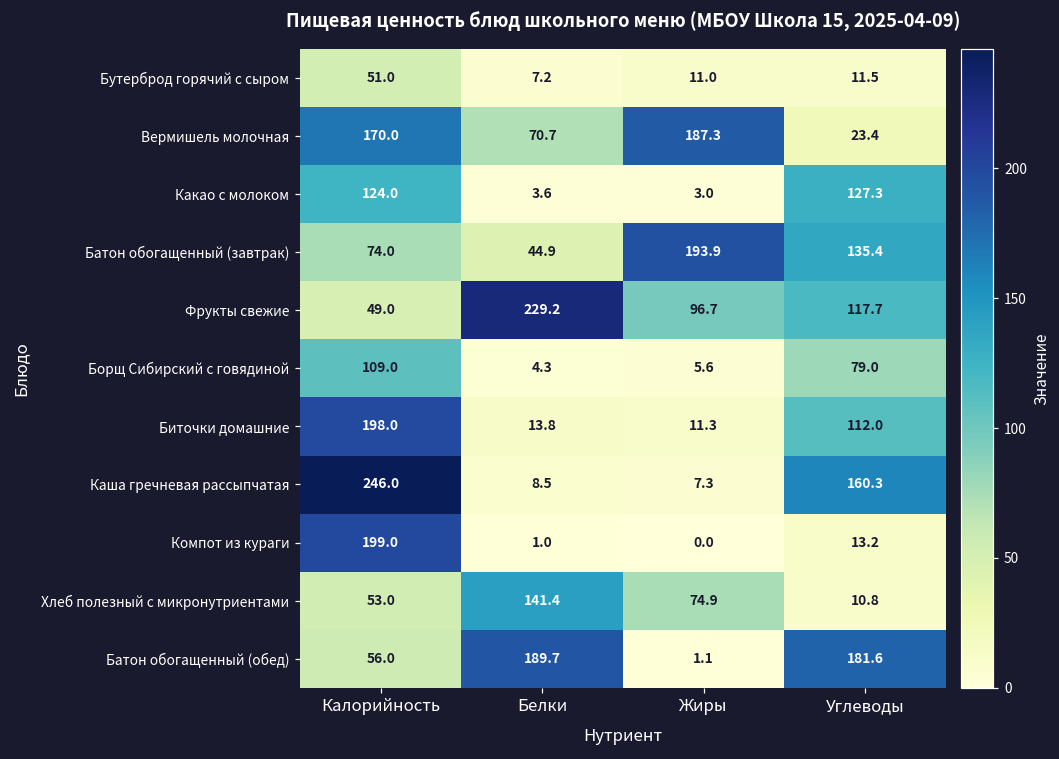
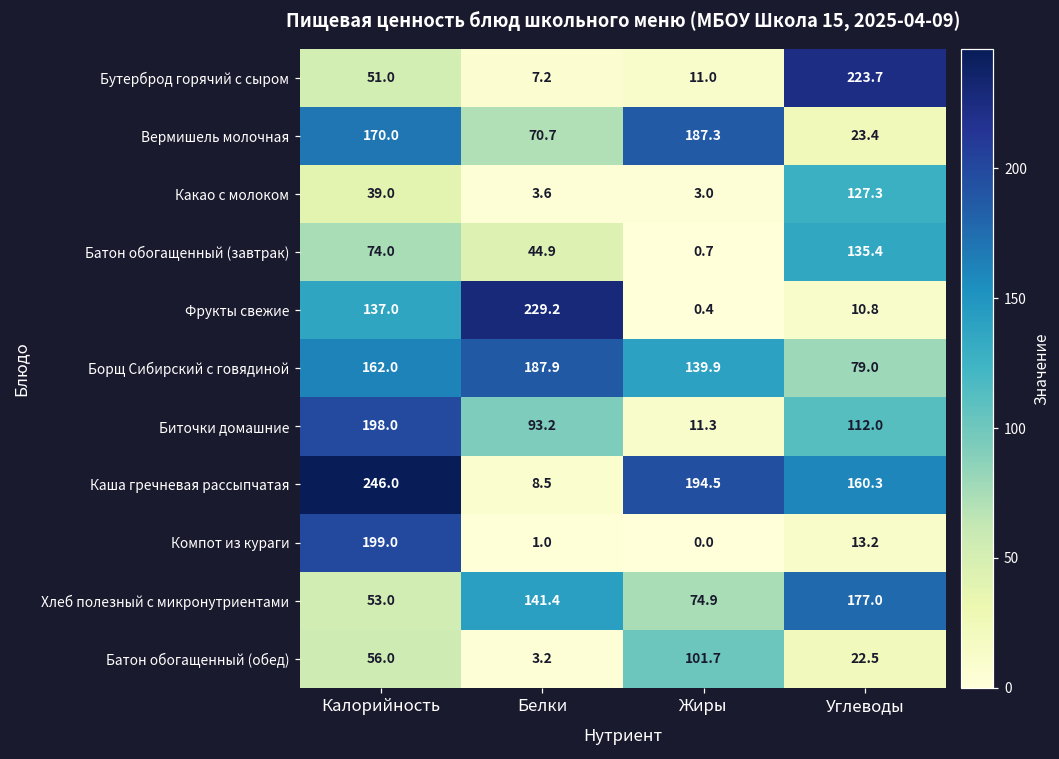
Бутерброд горячий с сыром, Углеводы: 11.5 -> 223.7
Какао с молоком, Калорийность: 124.0 -> 39.0
Батон обогащенный (завтрак), Жиры: 193.9 -> 0.7
Фрукты свежие, Калорийность: 49.0 -> 137.0
Фрукты свежие, Жиры: 96.7 -> 0.4
Фрукты свежие, Углеводы: 117.7 -> 10.8
Борщ Сибирский с говядиной, Калорийность: 109.0 -> 162.0
Борщ Сибирский с говядиной, Белки: 4.3 -> 187.9
Борщ Сибирский с говядиной, Жиры: 5.6 -> 139.9
Биточки домашние, Белки: 13.8 -> 93.2
Каша гречневая рассыпчатая, Жиры: 7.3 -> 194.5
Хлеб полезный с микронутриентами, Углеводы: 10.8 -> 177.0
Батон обогащенный (обед), Белки: 189.7 -> 3.2
Батон обогащенный (обед), Жиры: 1.1 -> 101.7
Батон обогащенный (обед), Углеводы: 181.6 -> 22.5
